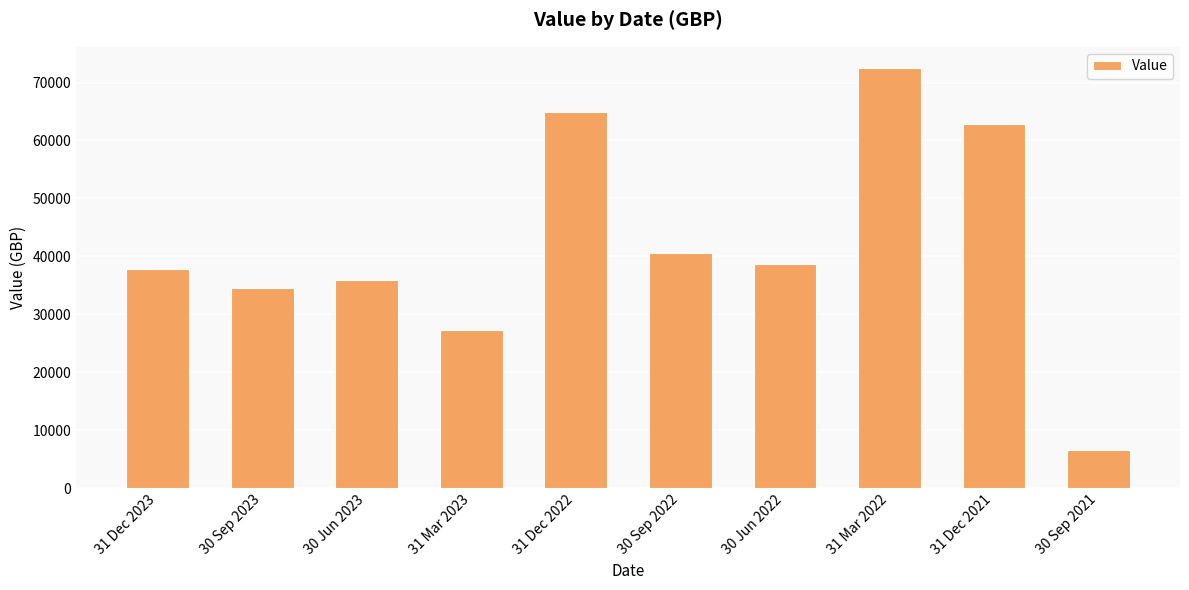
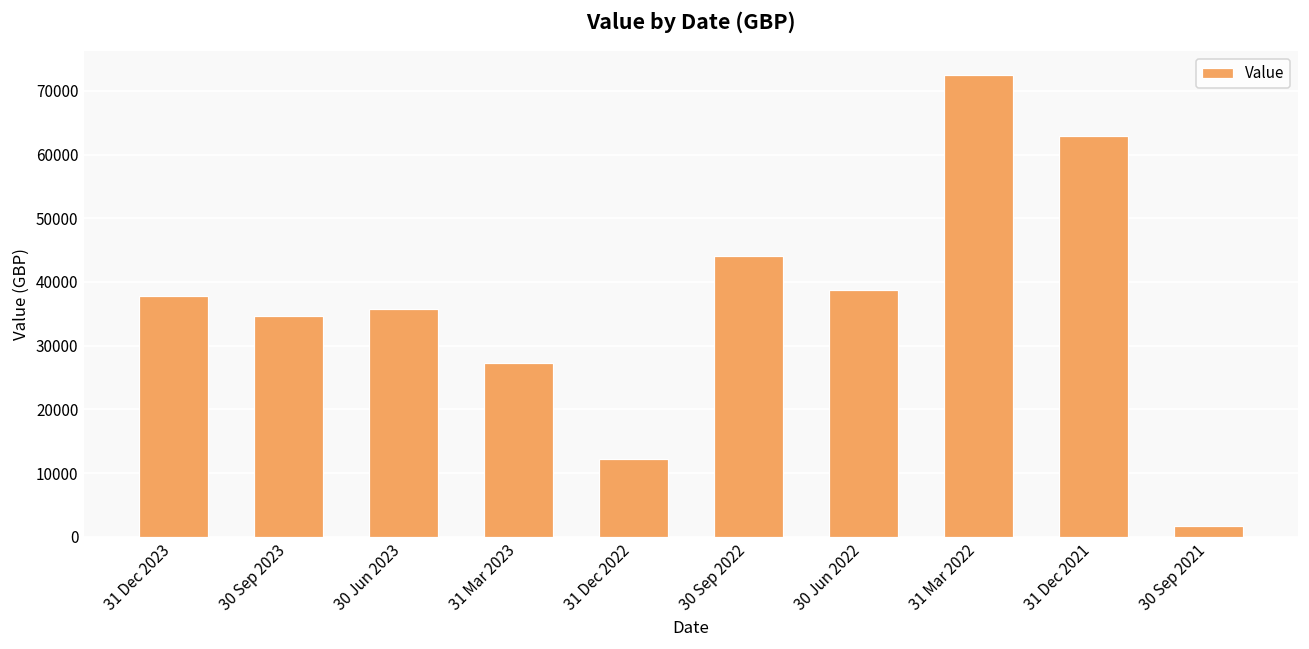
31 Dec 2022: 65000 -> 12000
30 Sep 2022: 41000 -> 44000
30 Sep 2021: 7000 -> 2000
